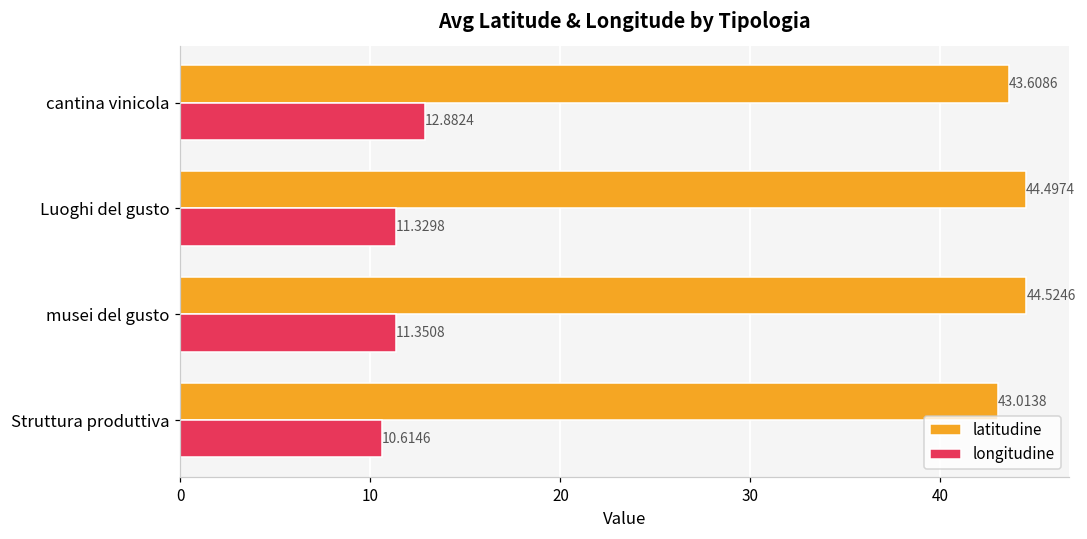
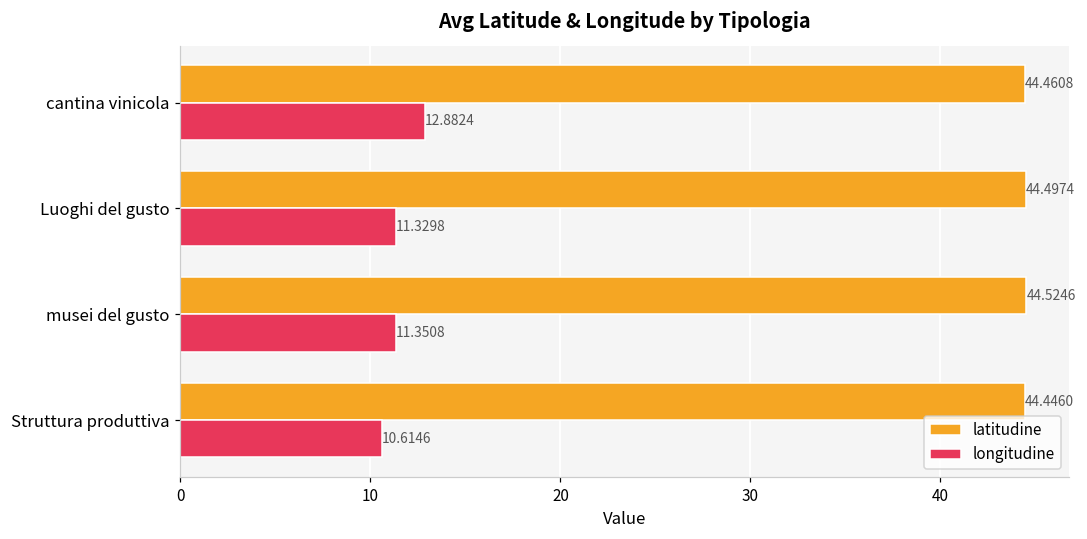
latitudine, cantina vinicola: 43.6086 -> 44.4608
latitudine, Struttura produttiva: 43.0138 -> 44.4460
